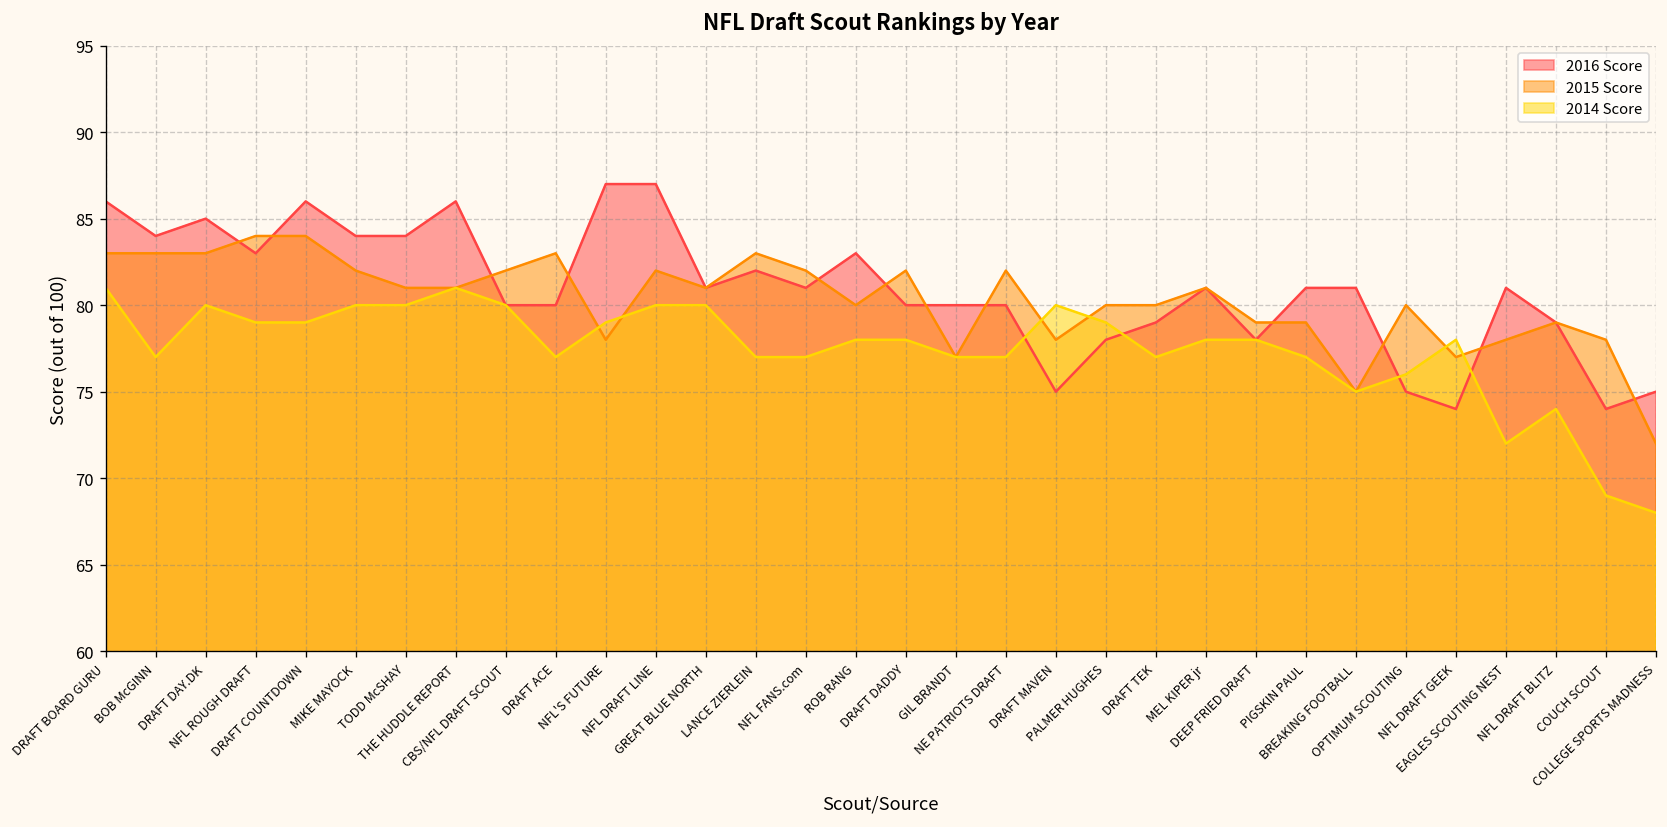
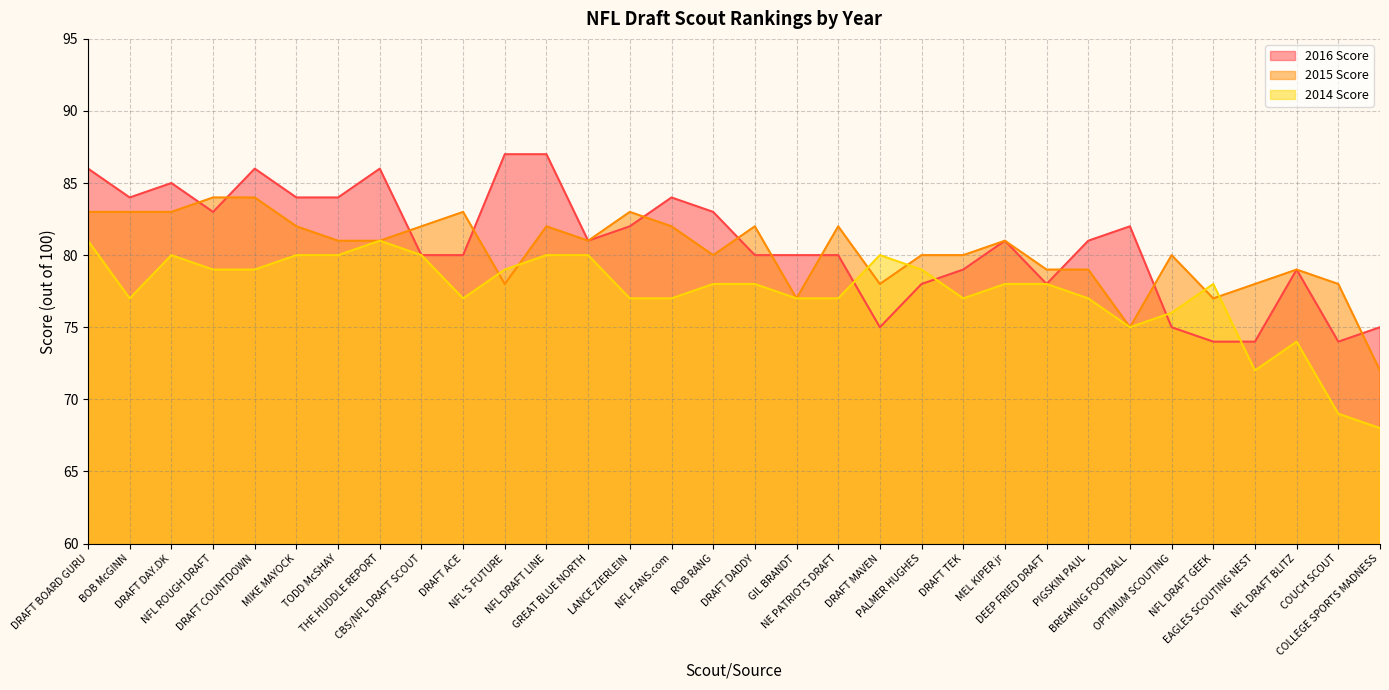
2016 Score, NFL FANS.com: 81 -> 84
2016 Score, BREAKING FOOTBALL: 81 -> 82
2016 Score, EAGLES SCOUTING NEST: 81 -> 74
